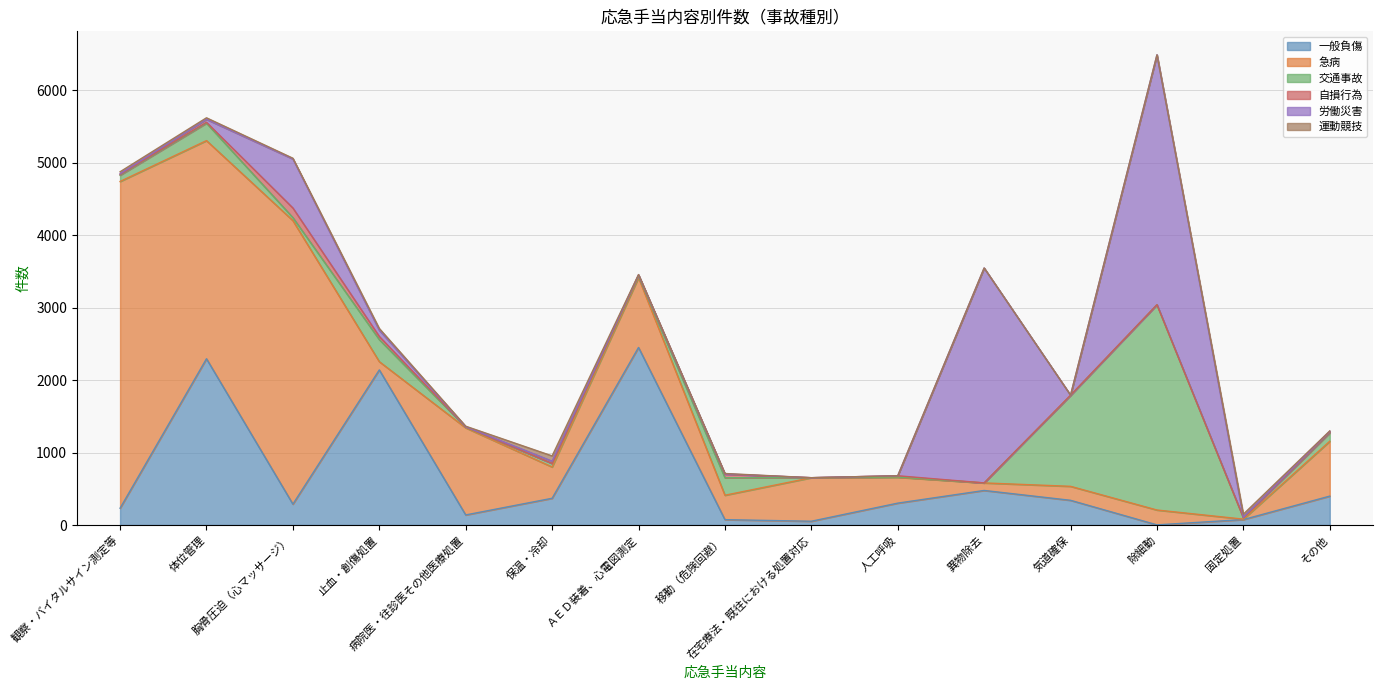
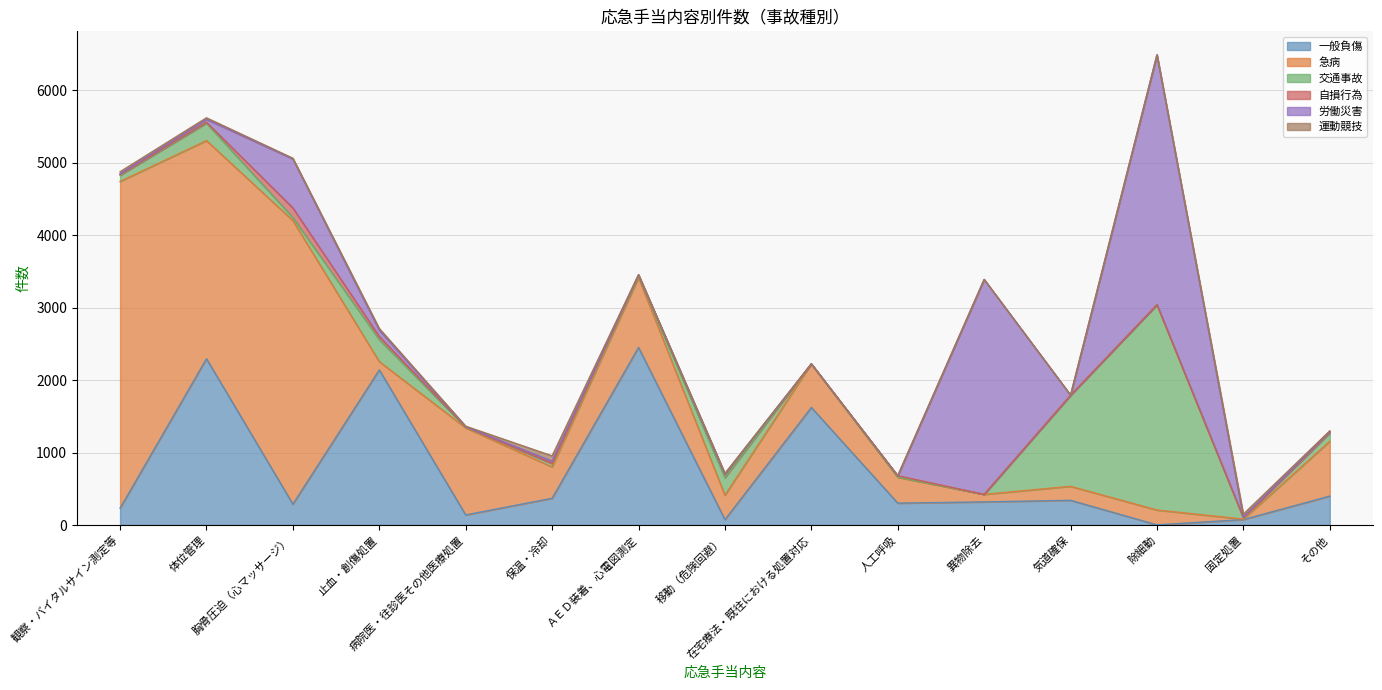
一般負傷, 在宅療法・既往における処置対応: 100 -> 1600
一般負傷, 異物除去: 500 -> 300
